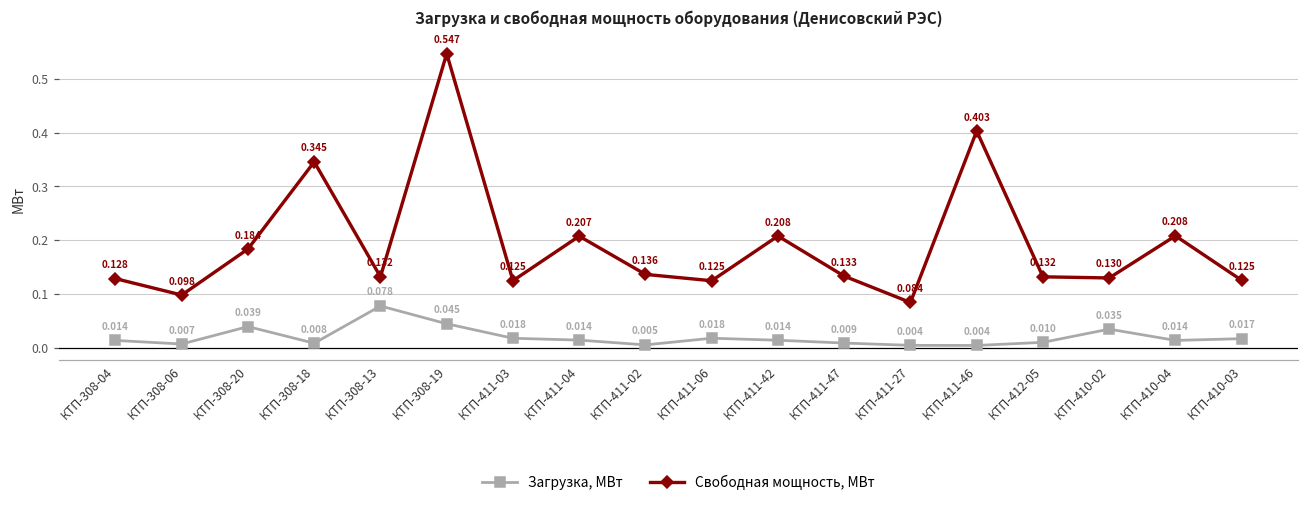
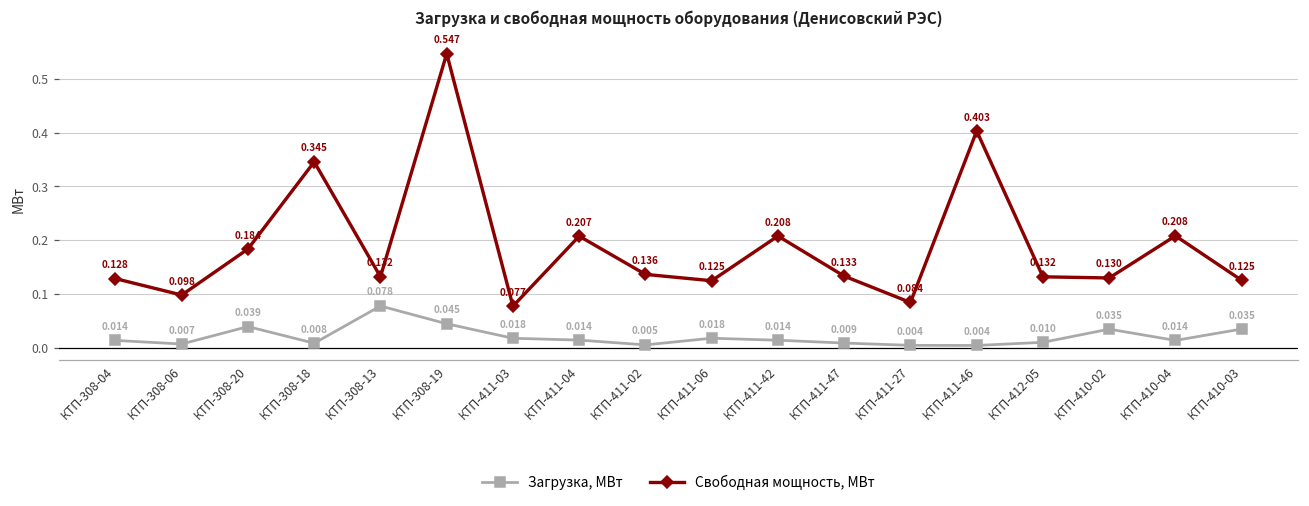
Свободная мощность, МВт, КТП-411-03: 0.125 -> 0.077
Загрузка, МВт, КТП-410-03: 0.017 -> 0.035
